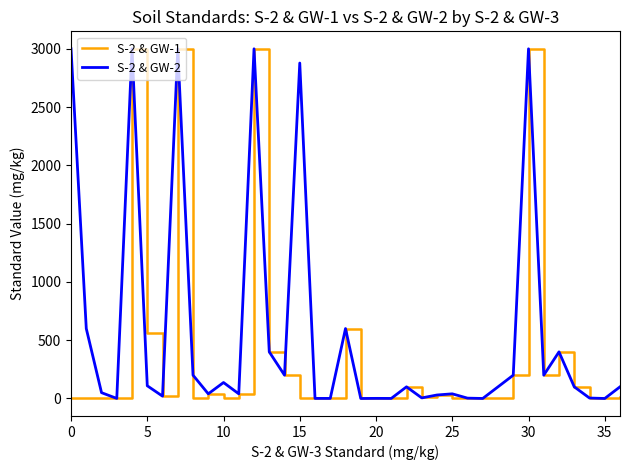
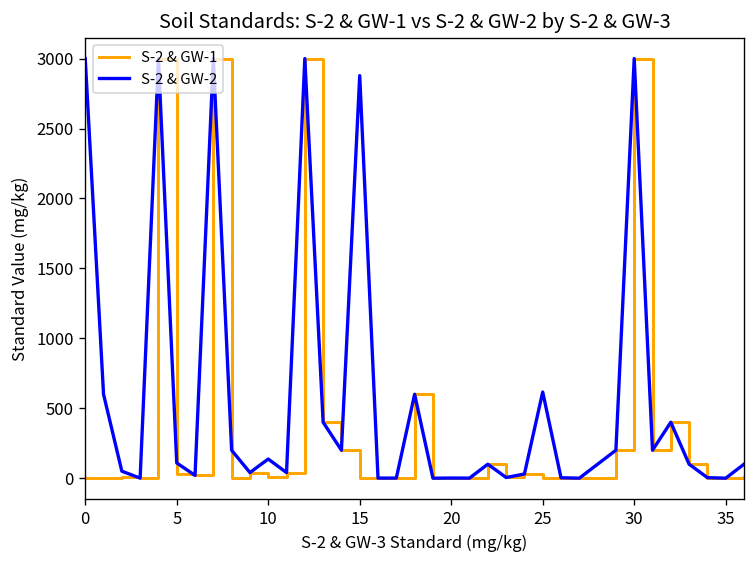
S-2 & GW-1, 5: 560 -> 30
S-2 & GW-2, 25: 40 -> 620
